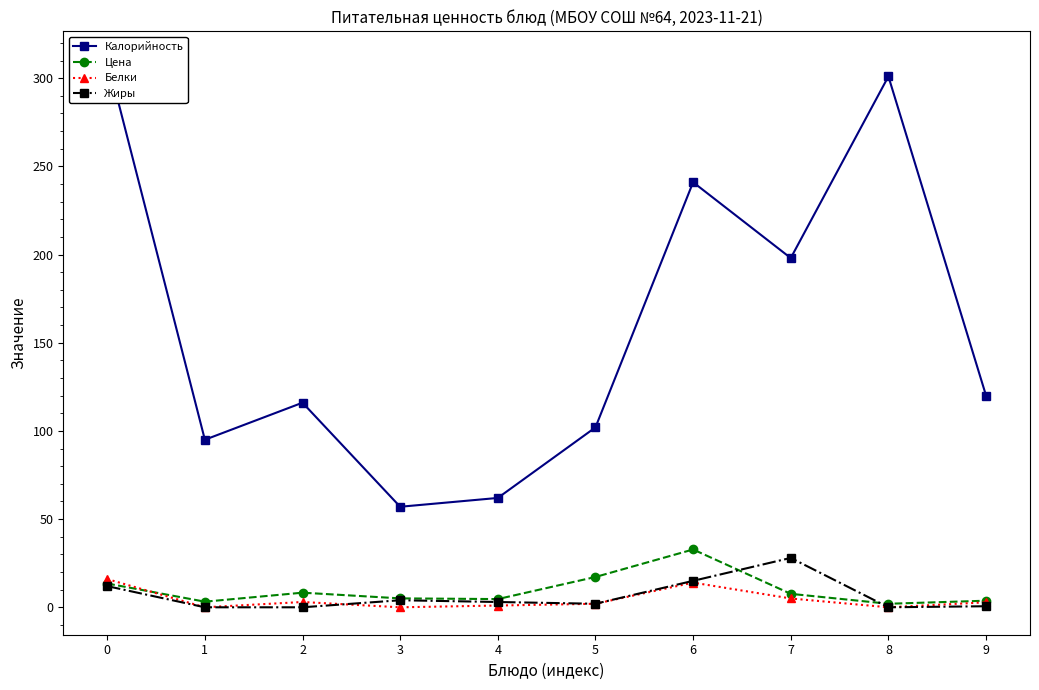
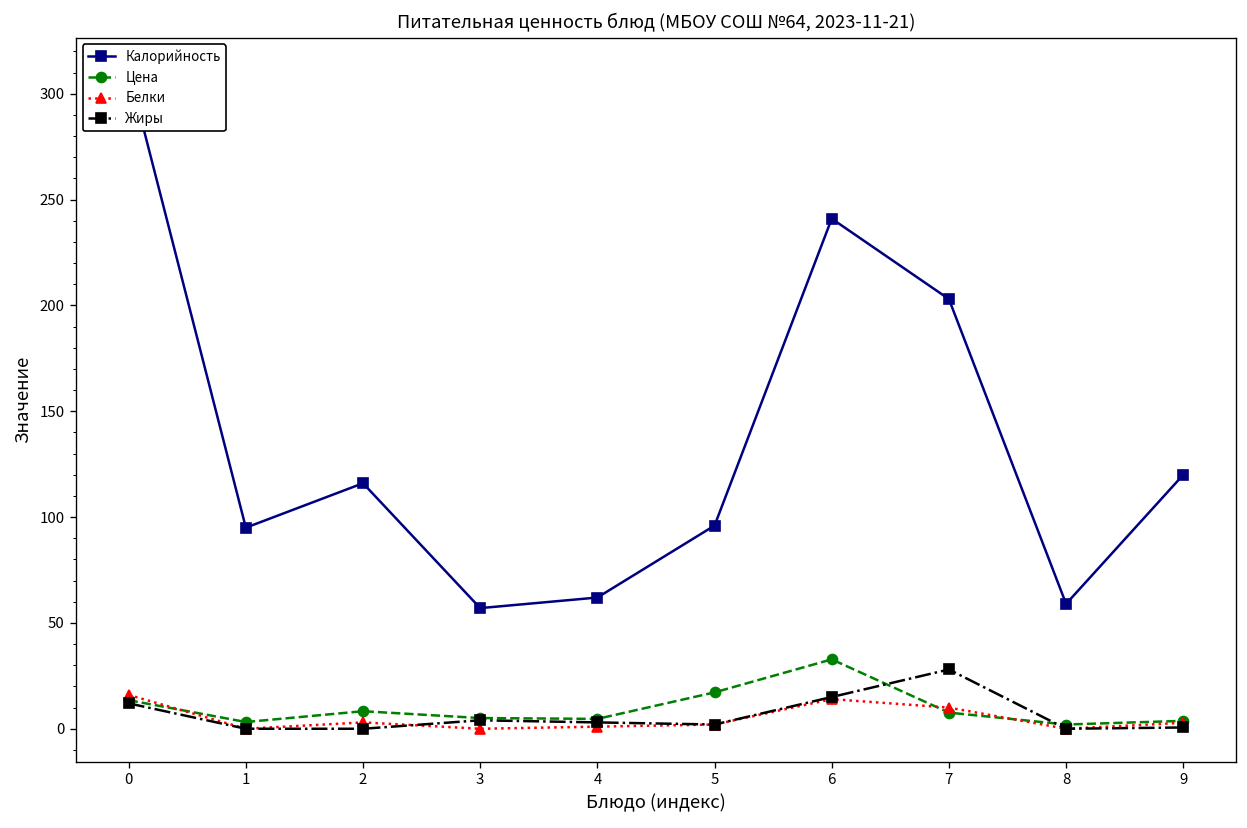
Калорийность, 5: 102 -> 96
Калорийность, 7: 198 -> 203
Белки, 7: 5 -> 10
Калорийность, 8: 301 -> 59
